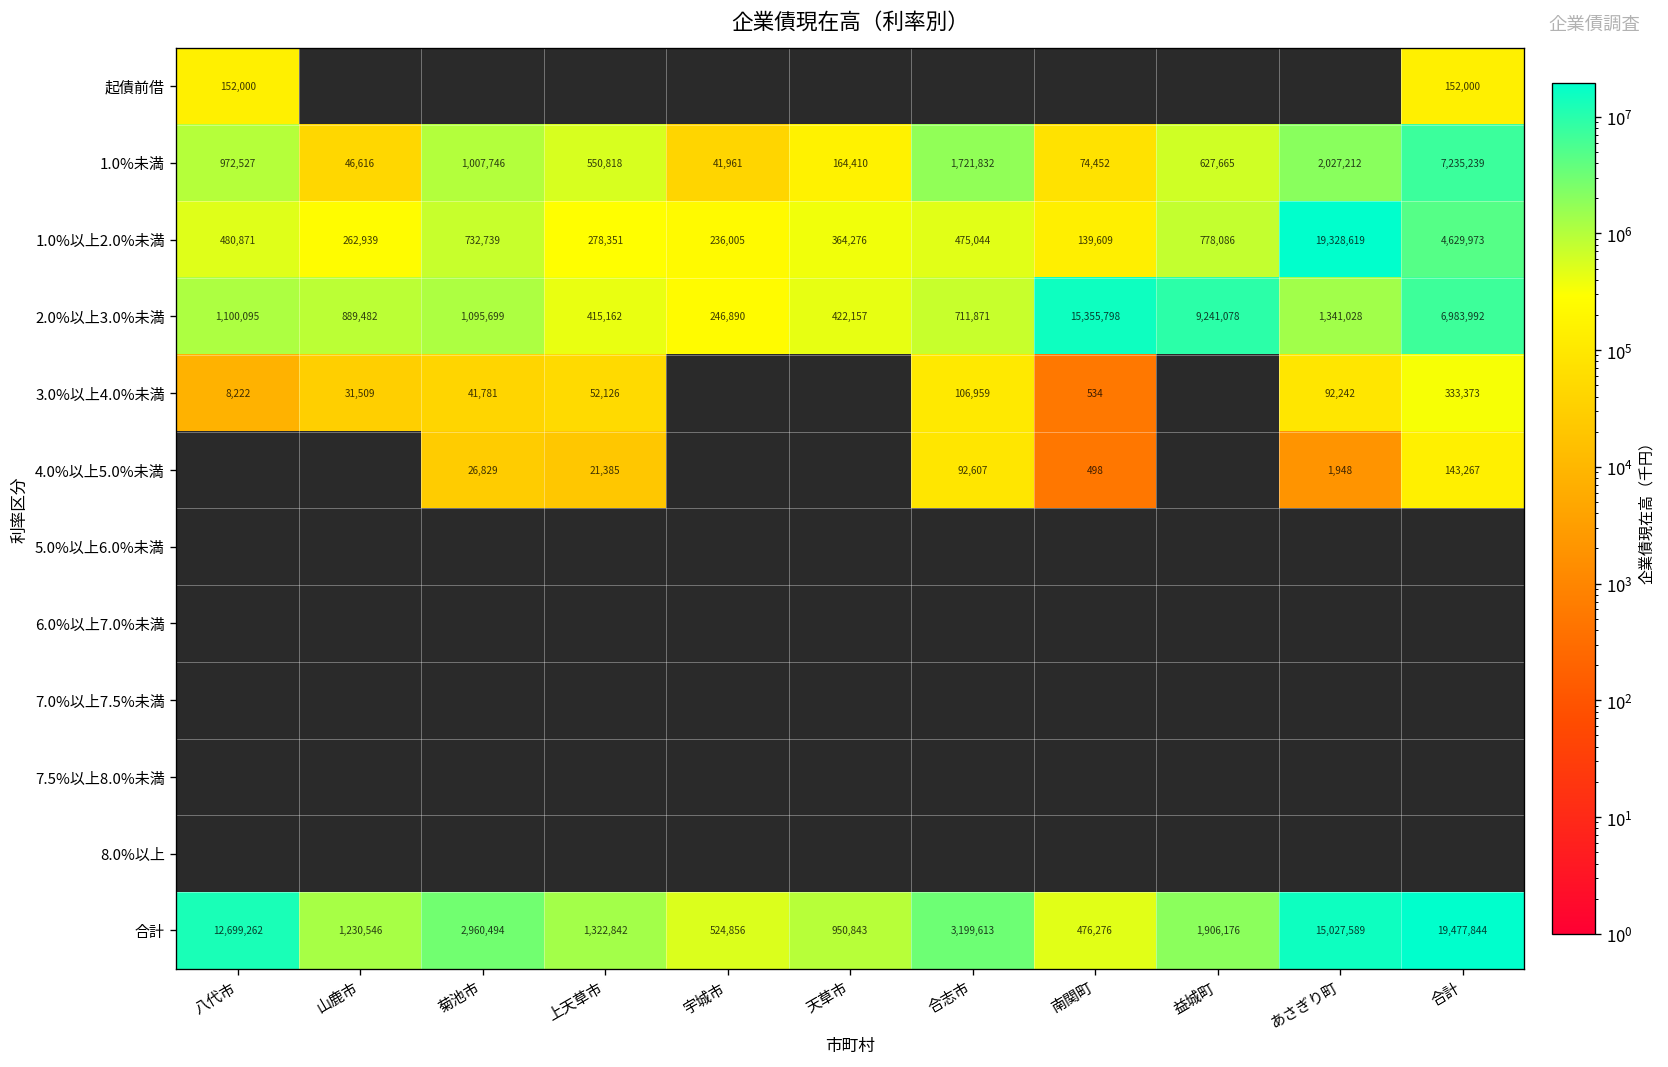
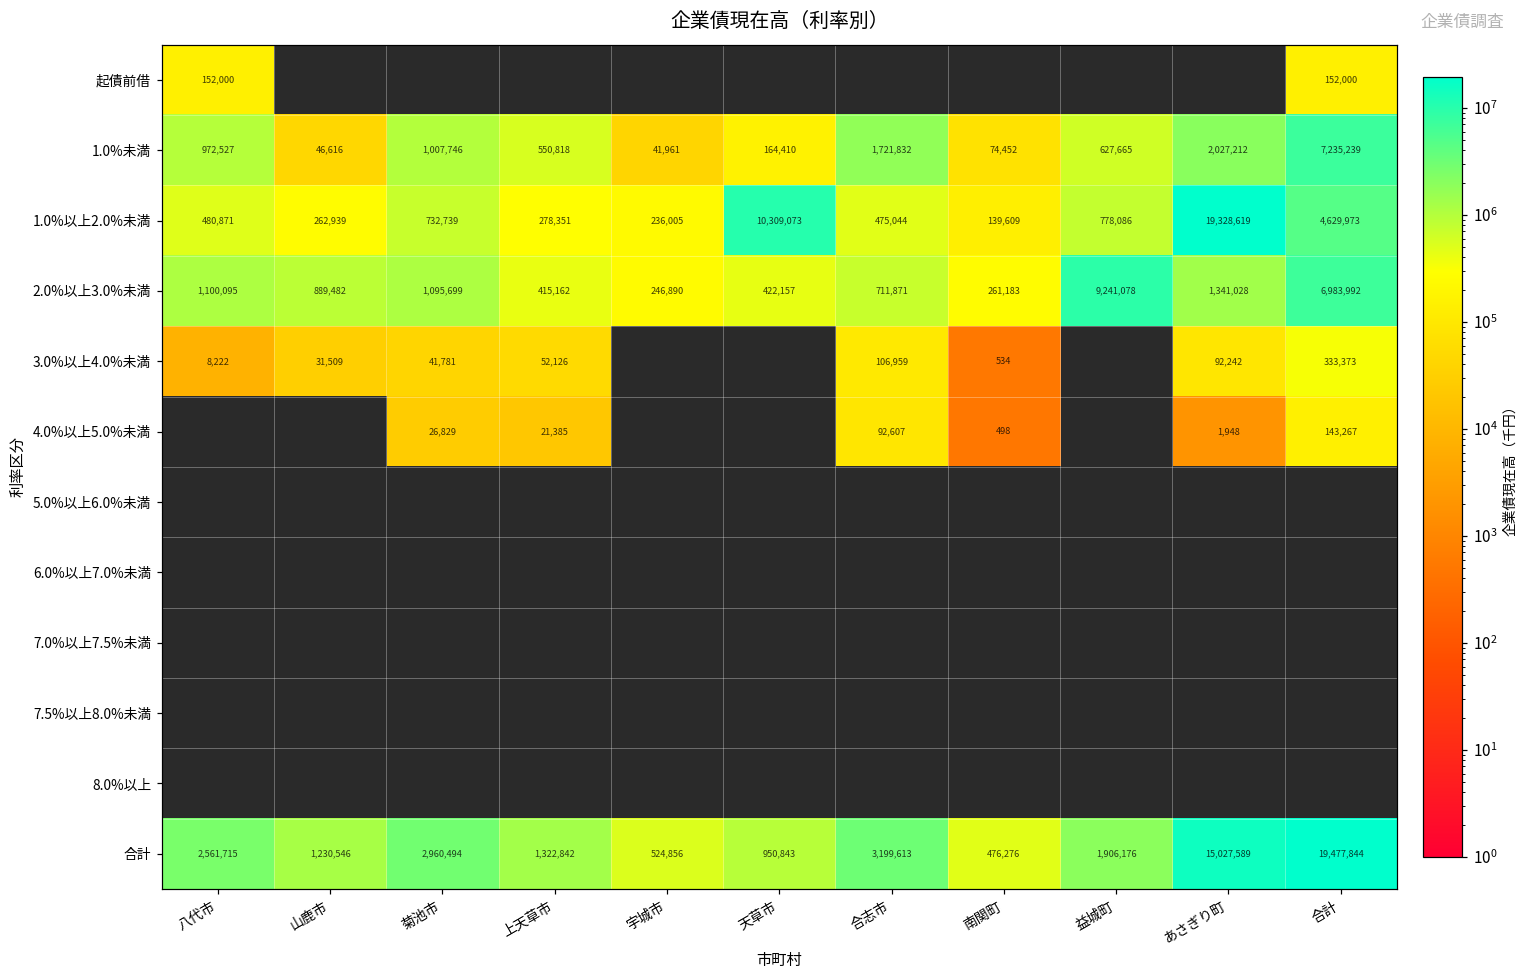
1.0%以上2.0%未満, 天草市: 364,276 -> 10,309,073
2.0%以上3.0%未満, 南関町: 15,355,798 -> 261,183
合計, 八代市: 12,699,262 -> 2,561,715
